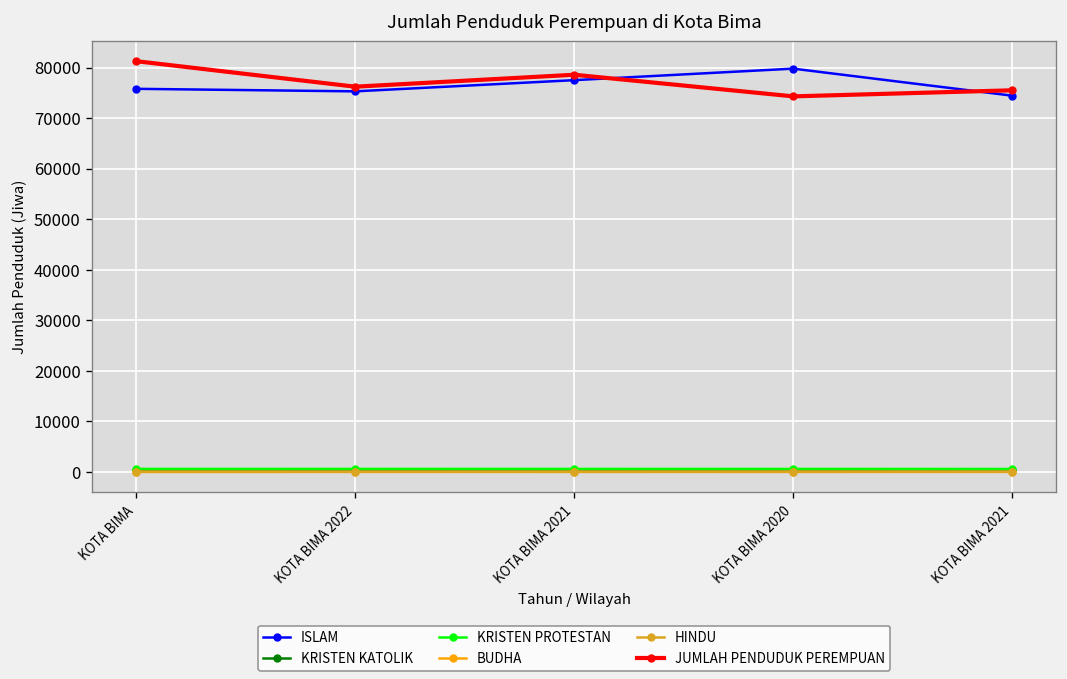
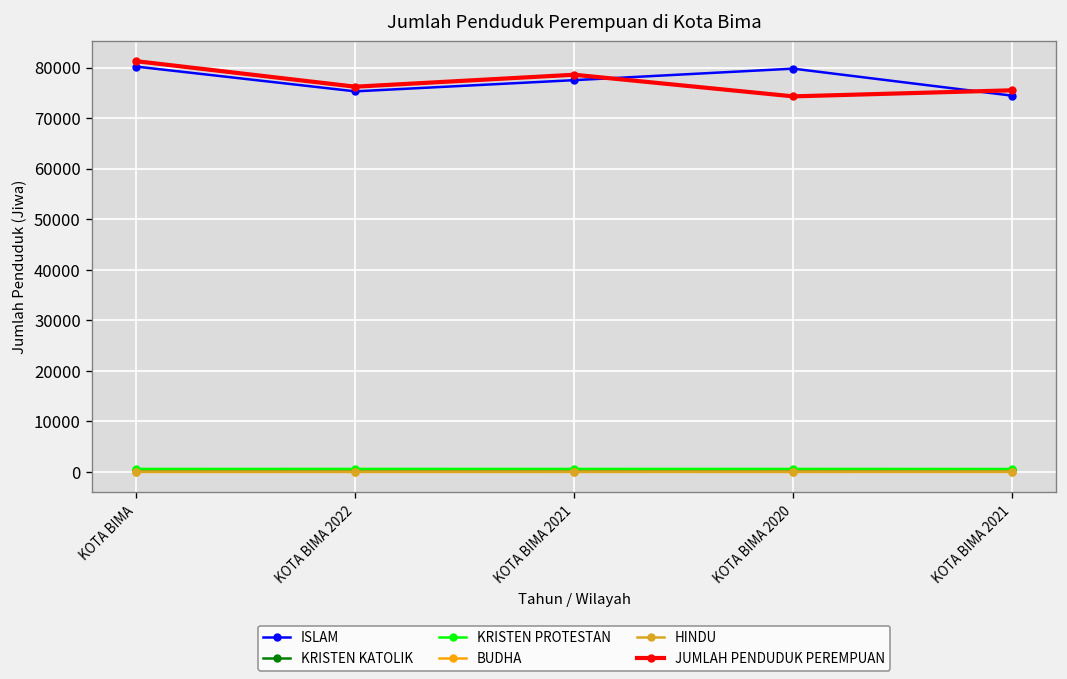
ISLAM, KOTA BIMA: 76000 -> 80000
